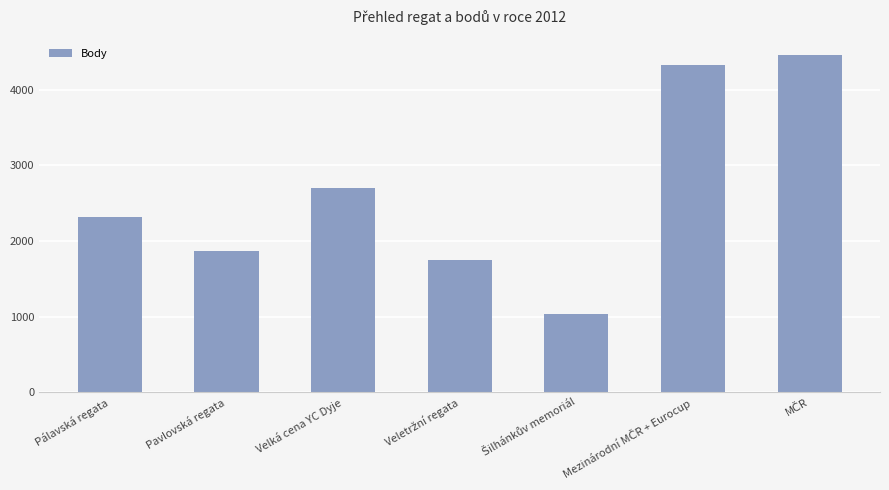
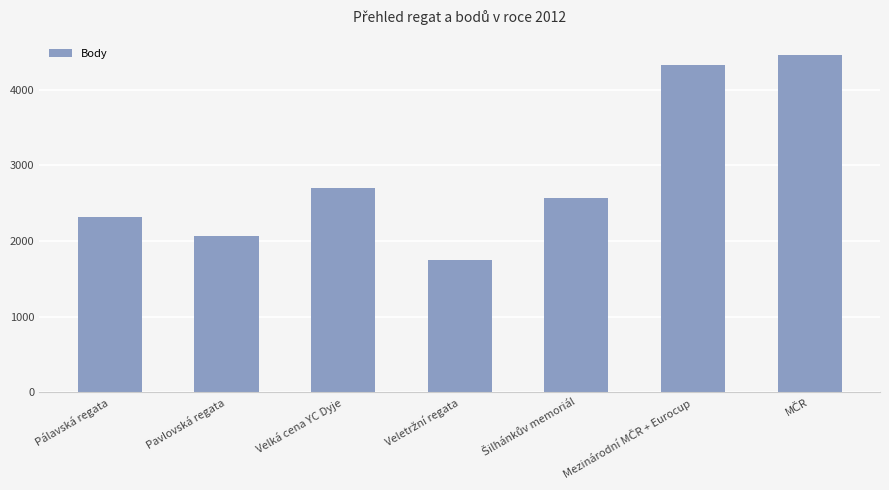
Pavlovská regata: 1900 -> 2100
Šilhánkův memoriál: 1000 -> 2600
